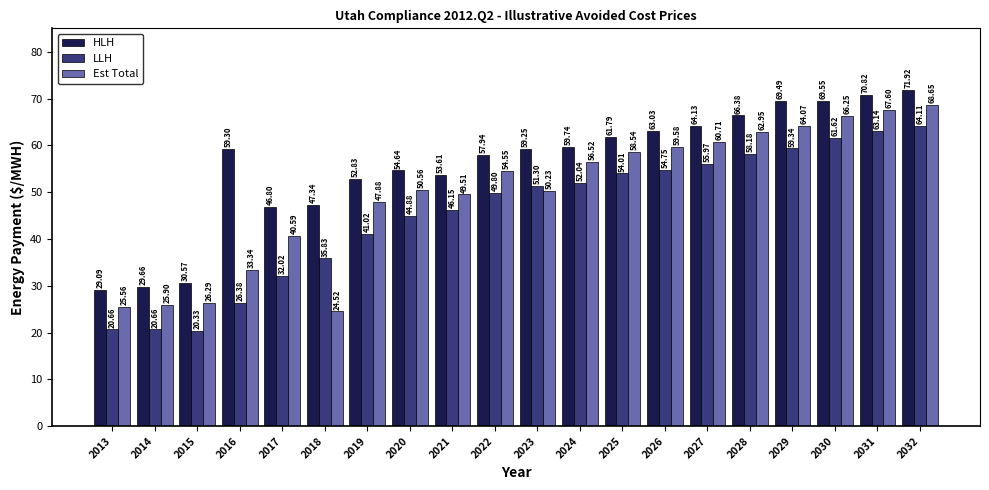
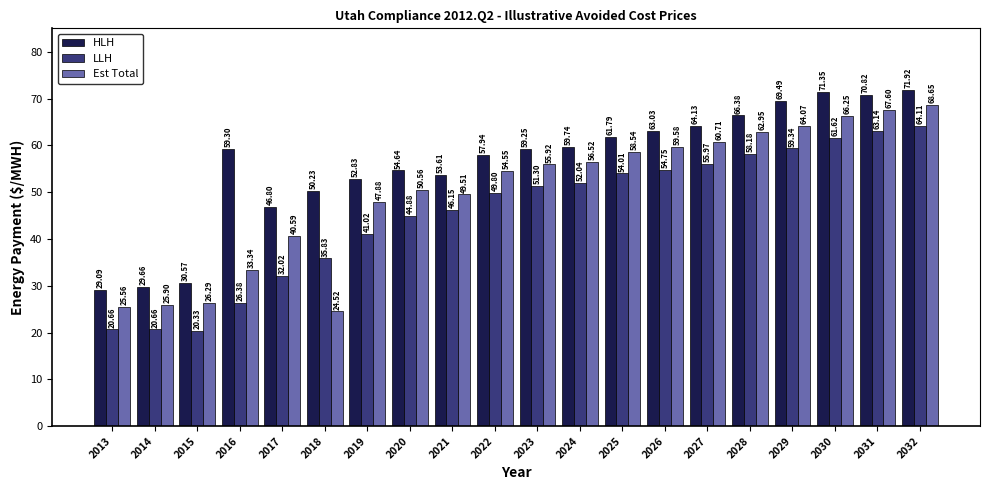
HLH, 2018: 47.34 -> 50.23
Est Total, 2023: 50.23 -> 55.92
HLH, 2030: 69.55 -> 71.35
